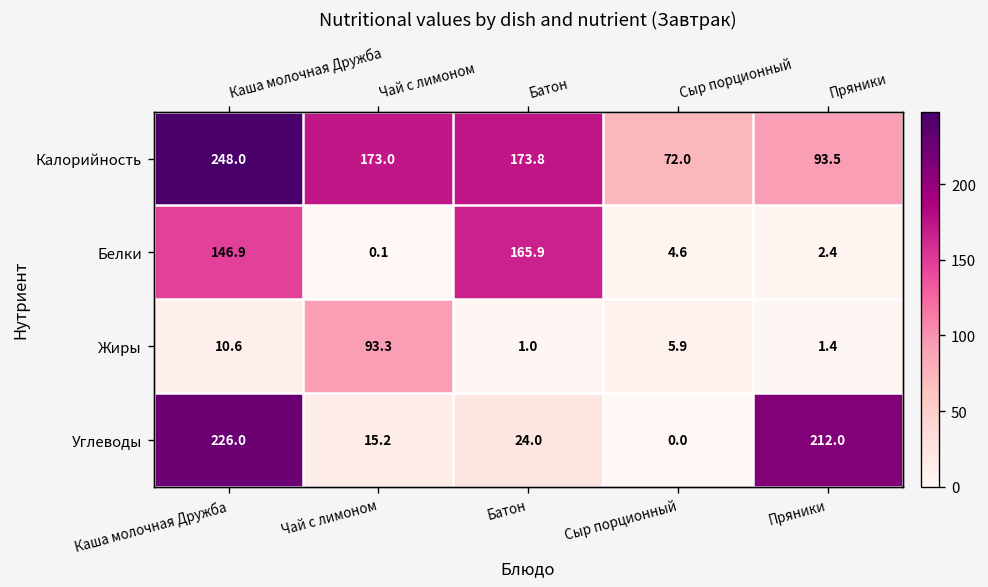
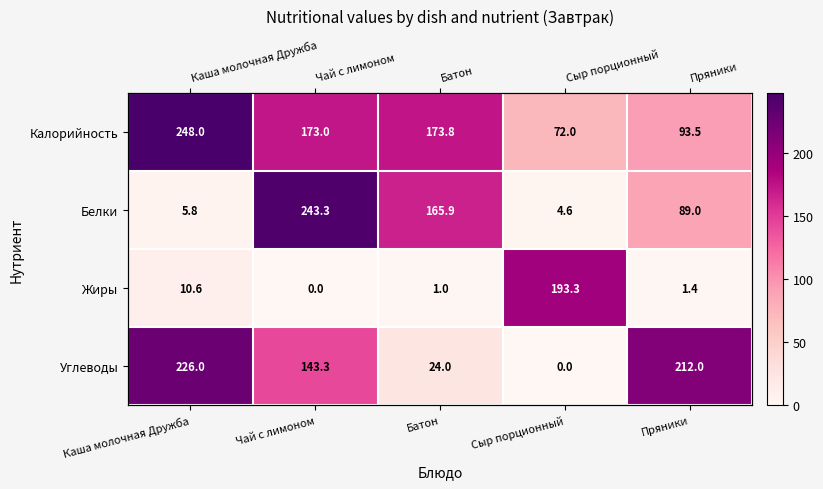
Белки, Каша молочная Дружба: 146.9 -> 5.8
Белки, Чай с лимоном: 0.1 -> 243.3
Белки, Пряники: 2.4 -> 89.0
Жиры, Чай с лимоном: 93.3 -> 0.0
Жиры, Сыр порционный: 5.9 -> 193.3
Углеводы, Чай с лимоном: 15.2 -> 143.3
